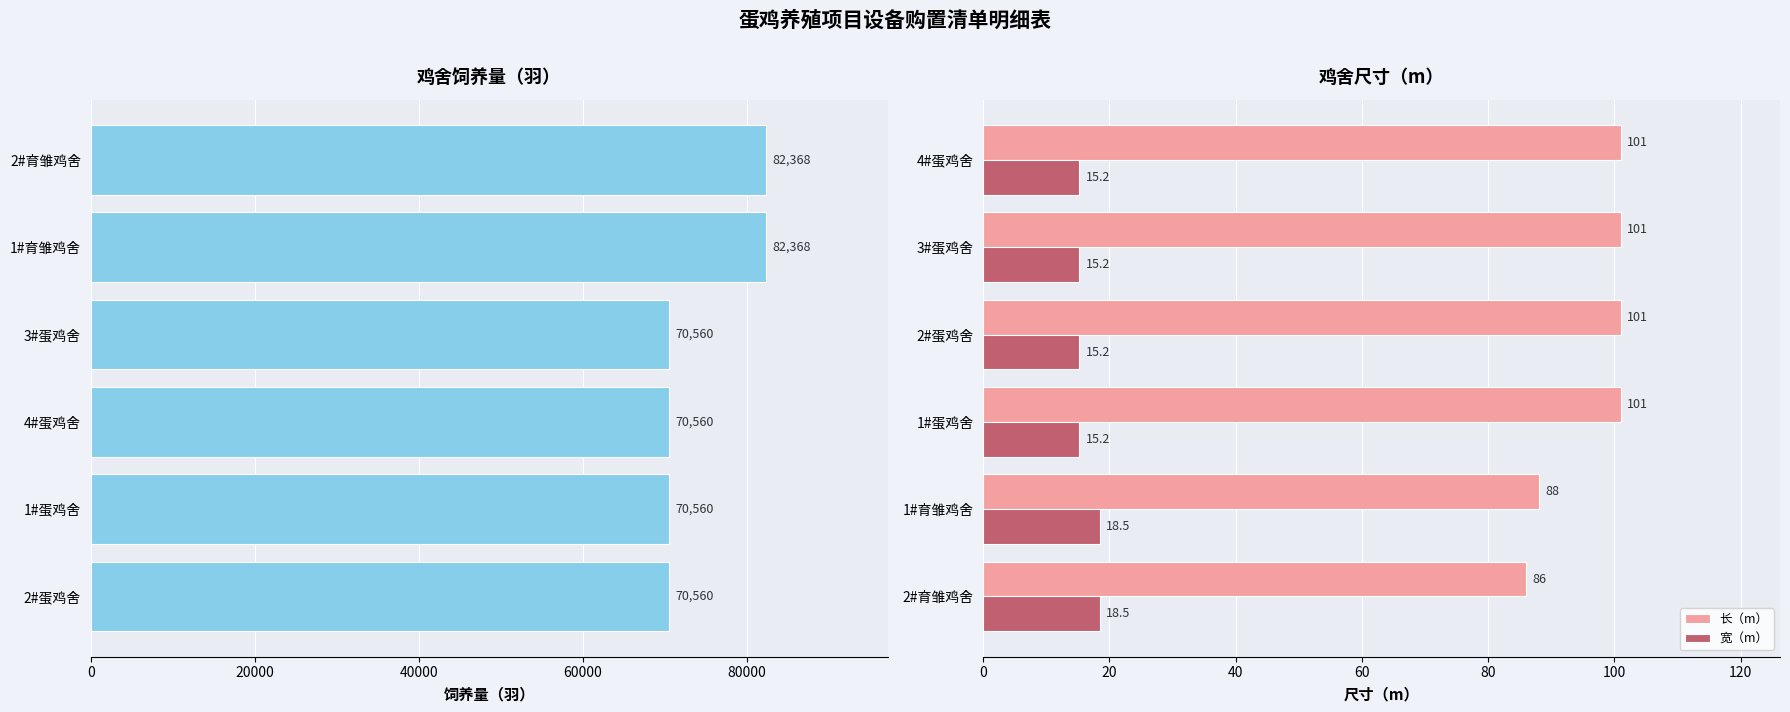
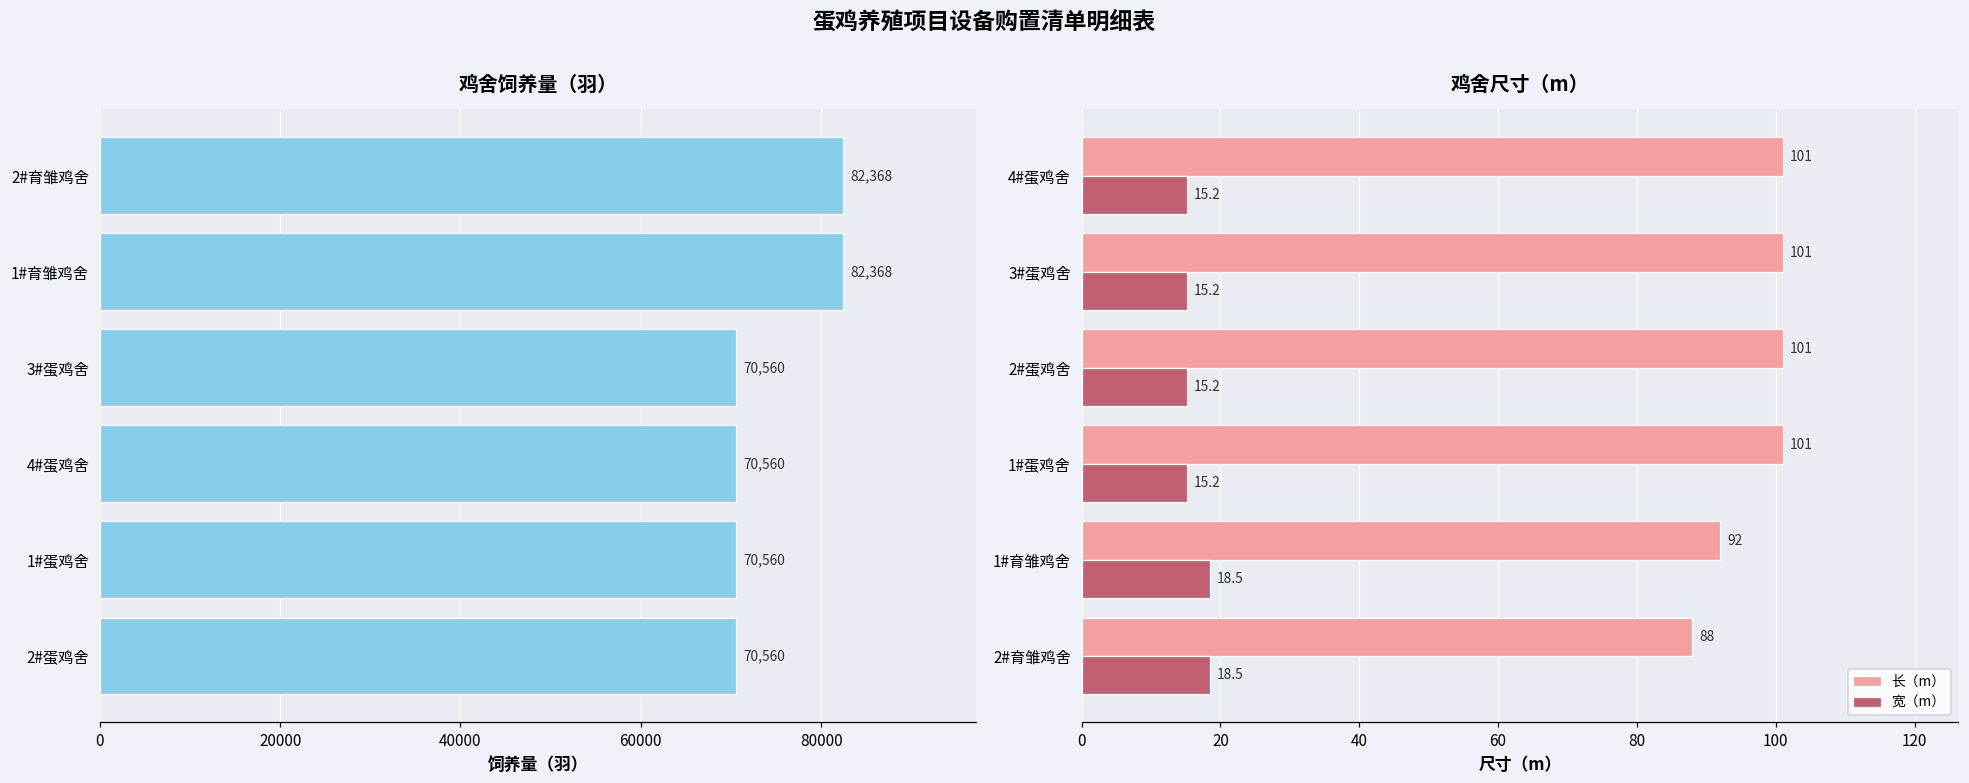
鸡舍尺寸（m）, 长（m）, 1#育雏鸡舍: 88 -> 92
鸡舍尺寸（m）, 长（m）, 2#育雏鸡舍: 86 -> 88
